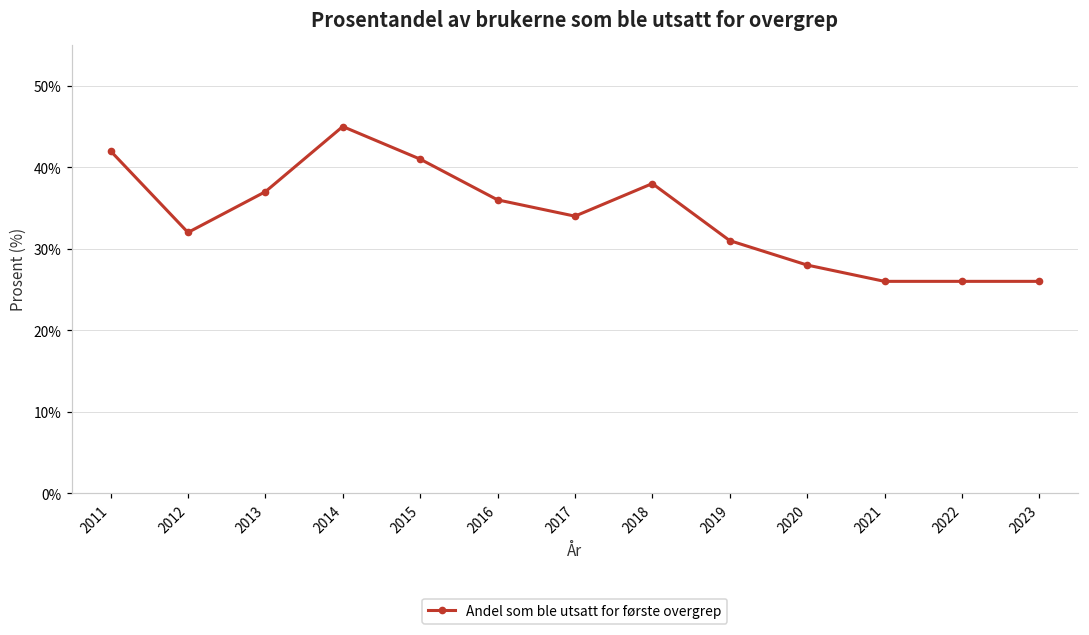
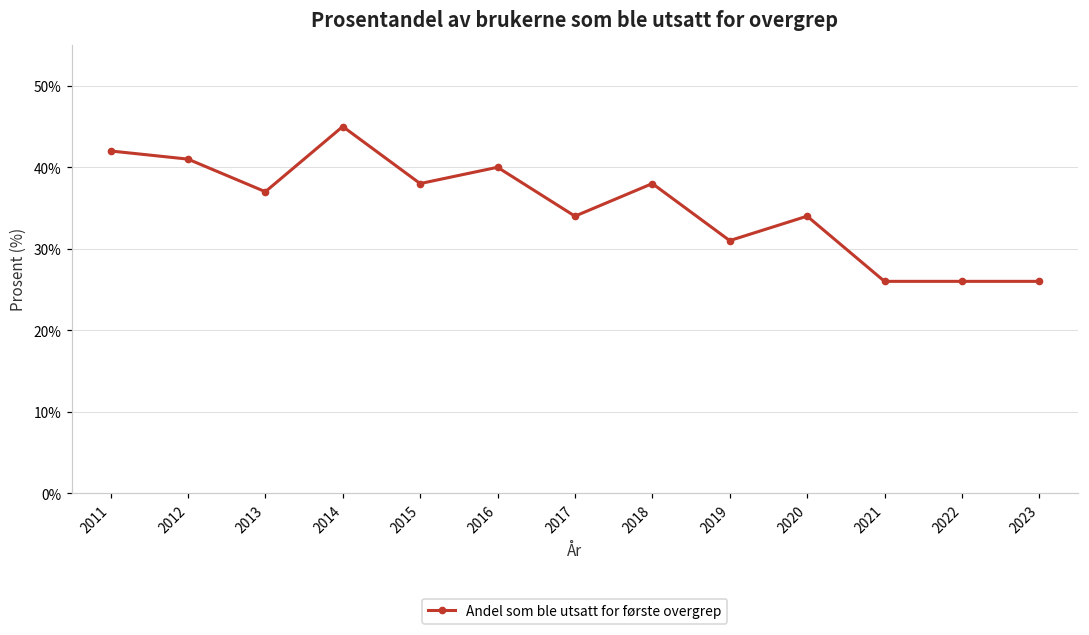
2012: 32% -> 41%
2015: 41% -> 38%
2016: 36% -> 40%
2020: 28% -> 34%
